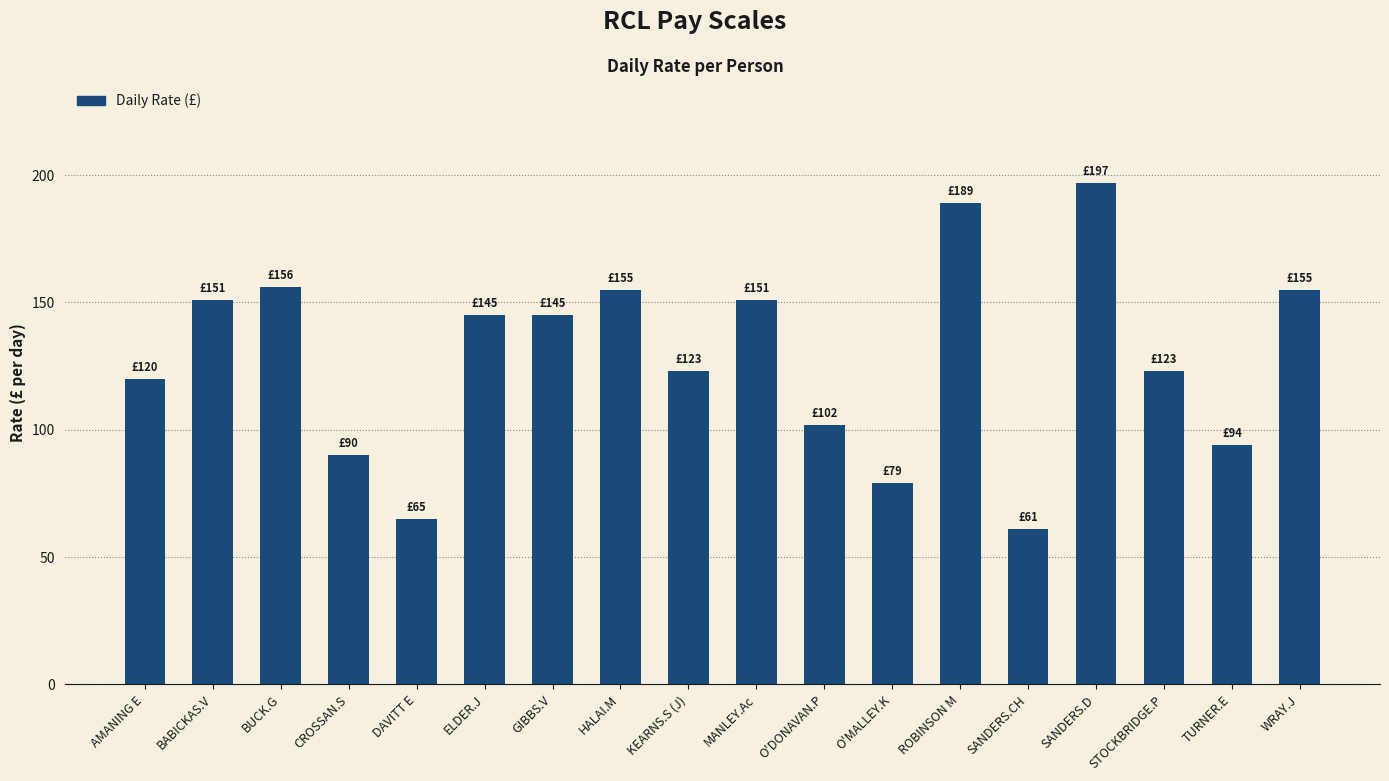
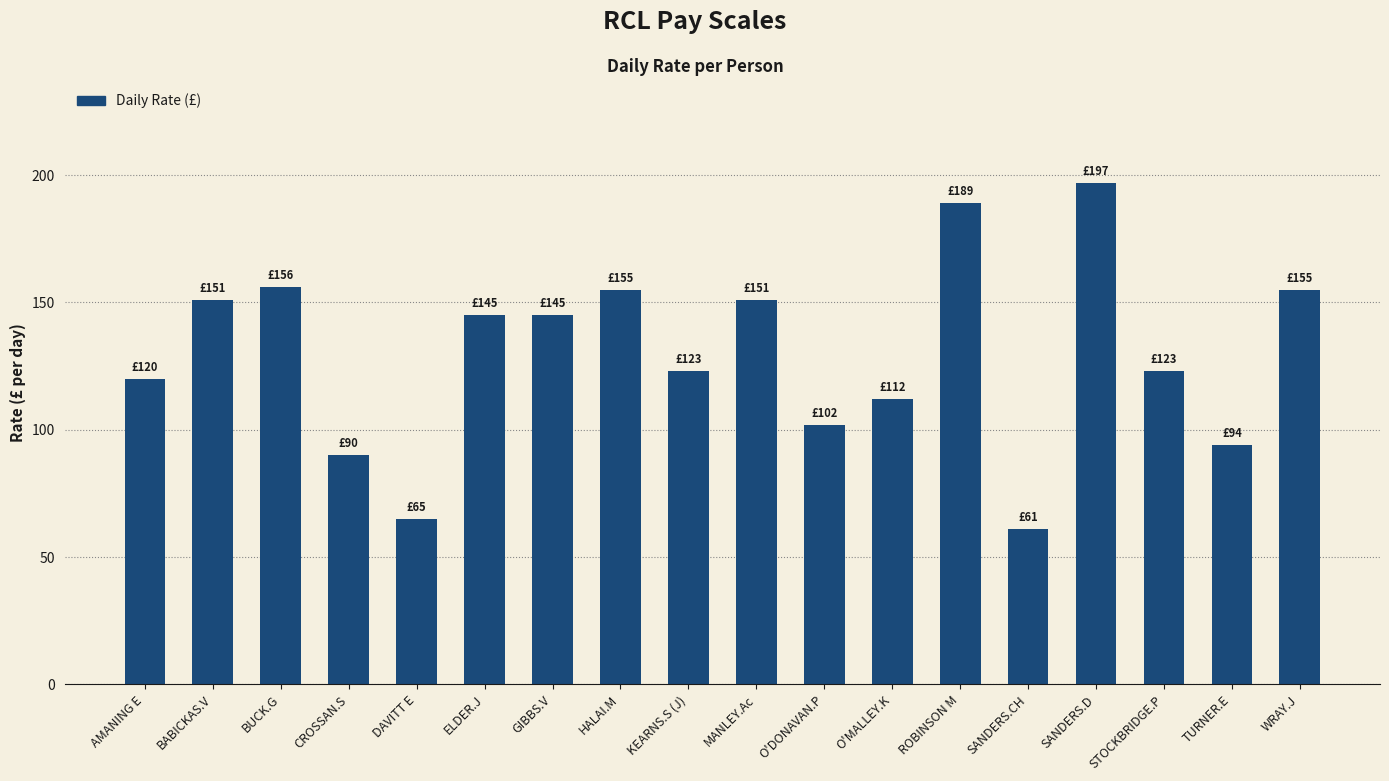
O'MALLEY.K: £79 -> £112
